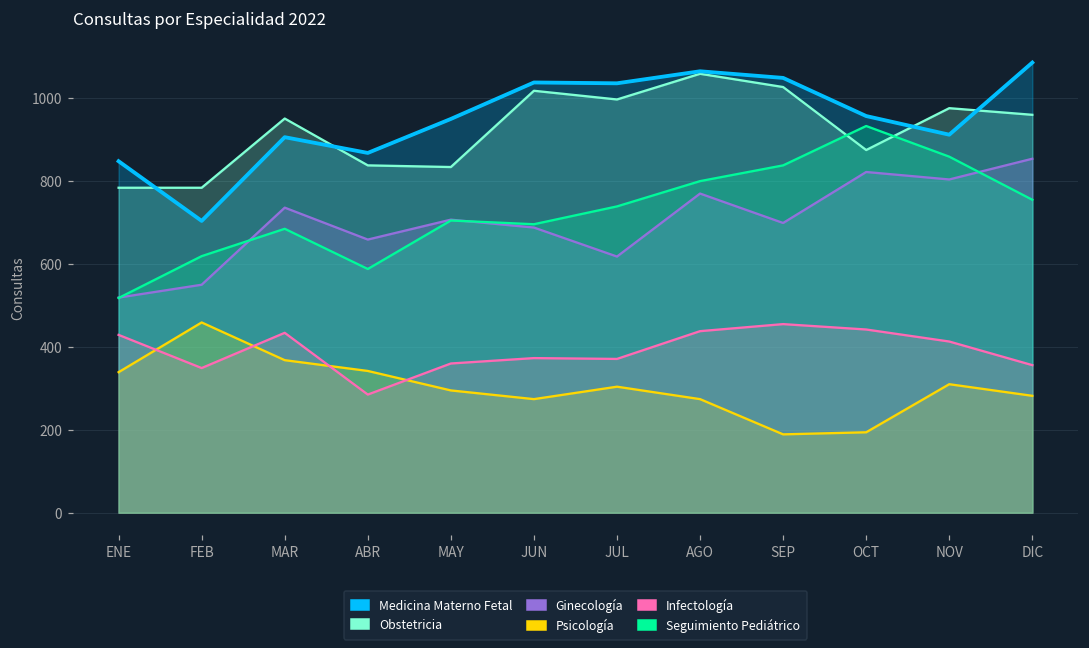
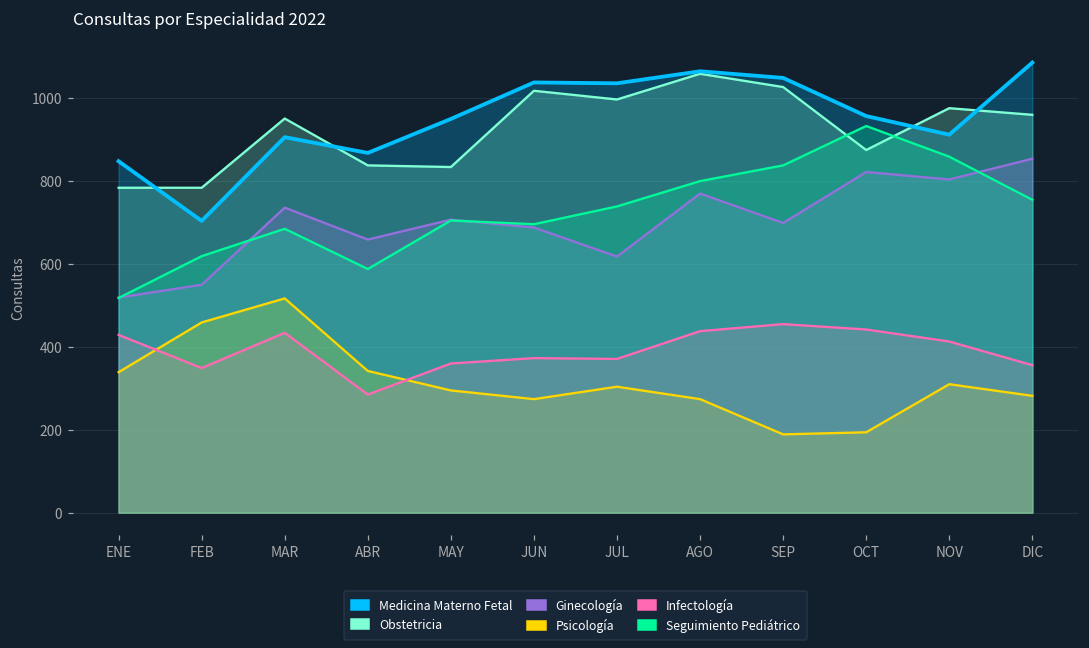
Psicología, MAR: 370 -> 520
